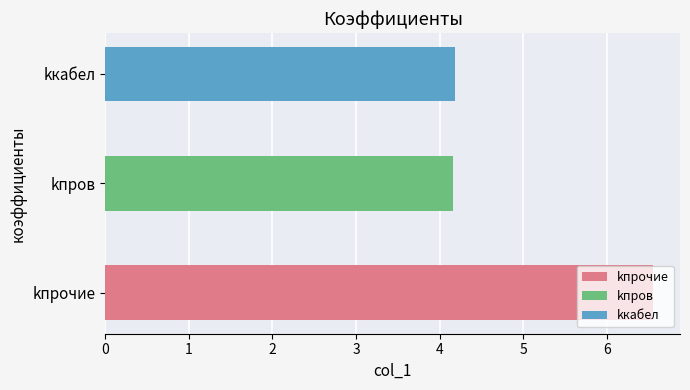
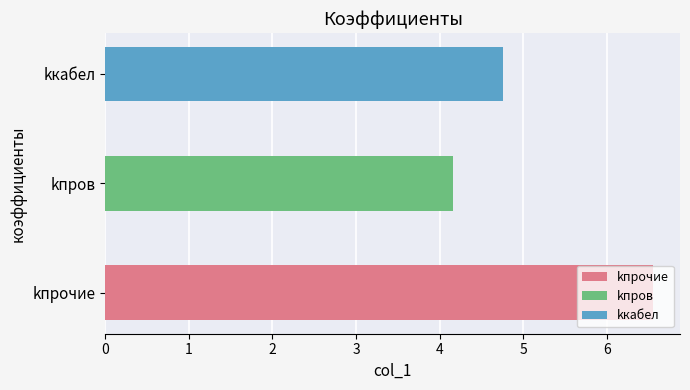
kкабел: 4.2 -> 4.8
